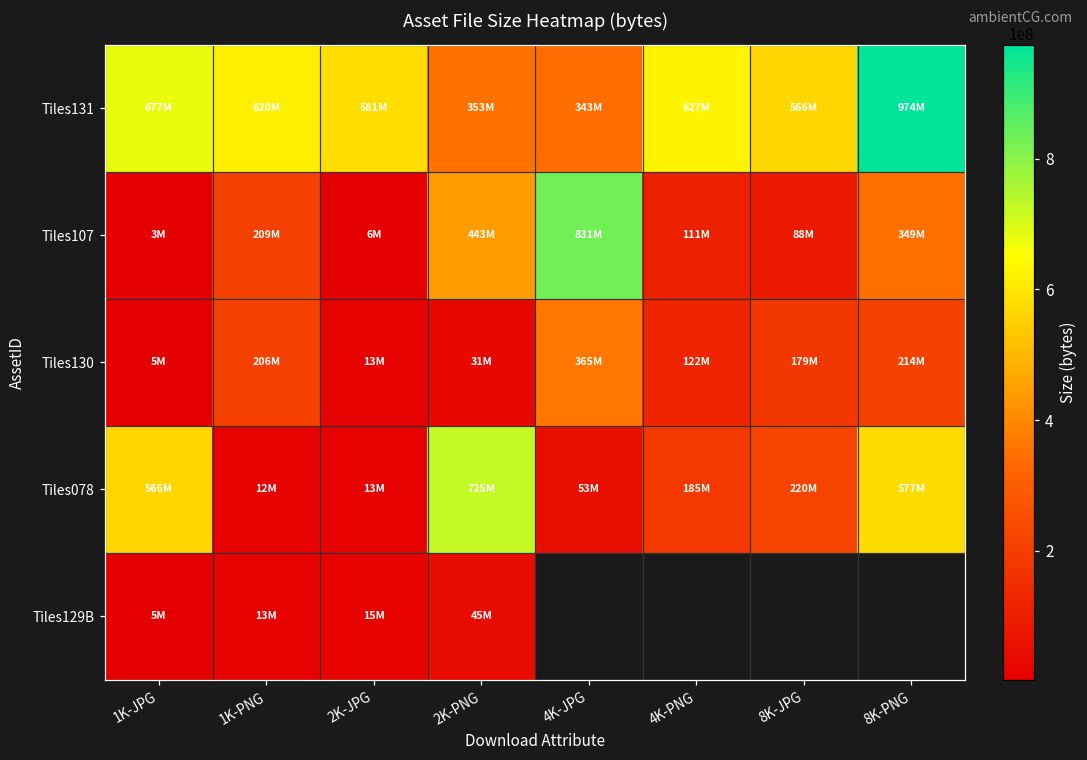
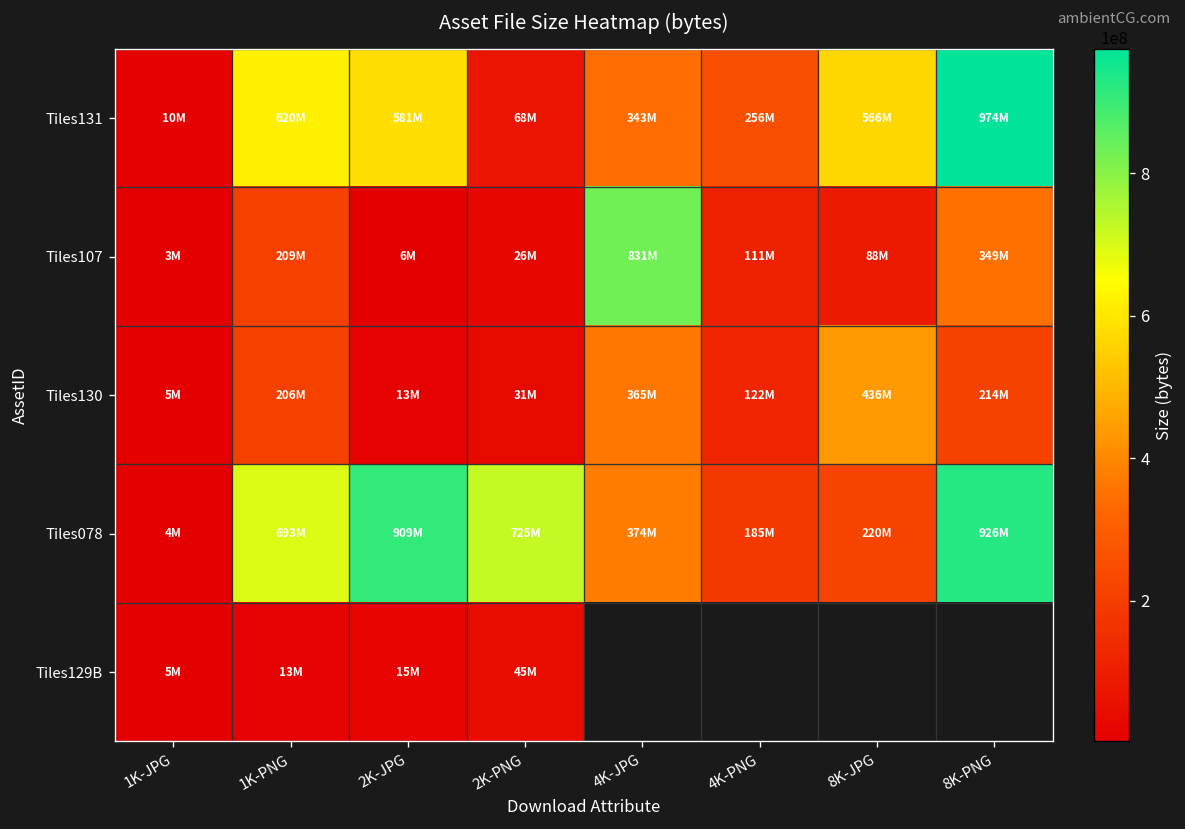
Tiles131, 1K-JPG: 677M -> 10M
Tiles131, 2K-PNG: 353M -> 68M
Tiles131, 4K-PNG: 627M -> 256M
Tiles107, 2K-PNG: 443M -> 26M
Tiles130, 8K-JPG: 179M -> 436M
Tiles078, 1K-JPG: 566M -> 4M
Tiles078, 1K-PNG: 12M -> 693M
Tiles078, 2K-JPG: 13M -> 909M
Tiles078, 4K-JPG: 53M -> 374M
Tiles078, 8K-PNG: 577M -> 926M
